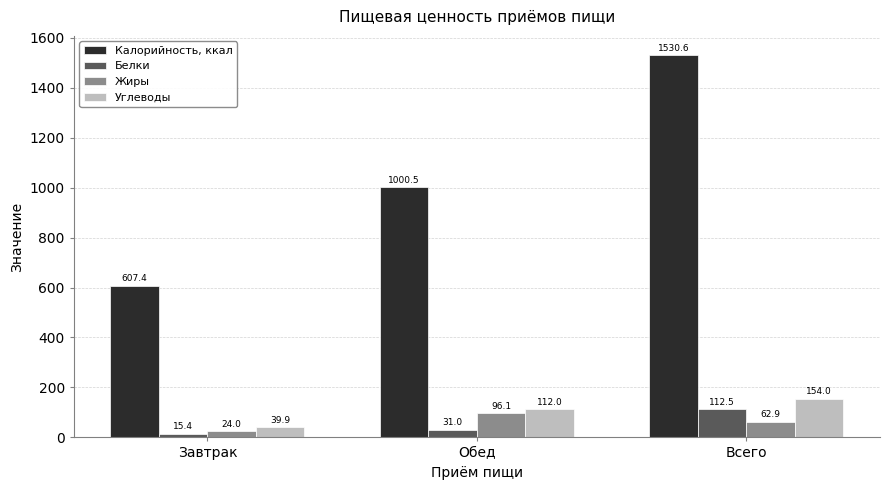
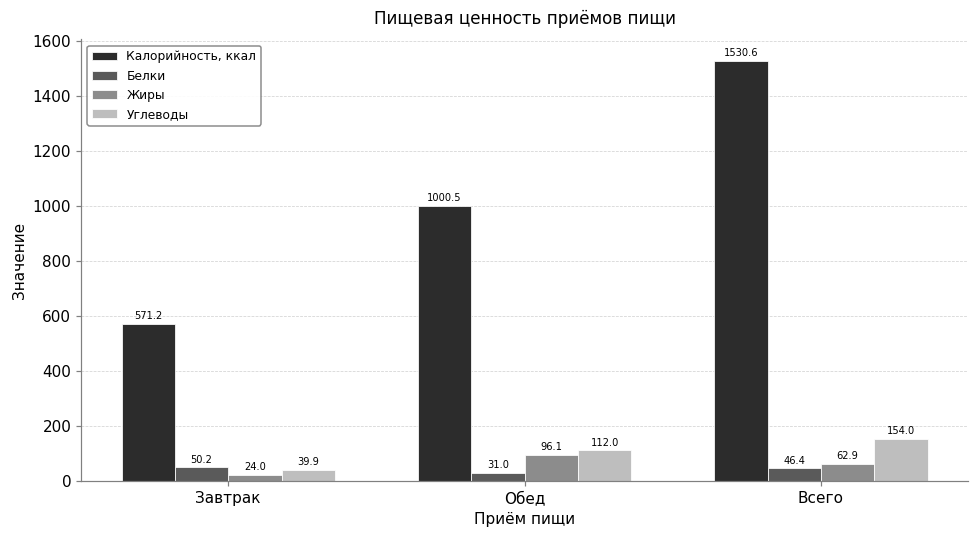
Калорийность, ккал, Завтрак: 607.4 -> 571.2
Белки, Завтрак: 15.4 -> 50.2
Белки, Всего: 112.5 -> 46.4
